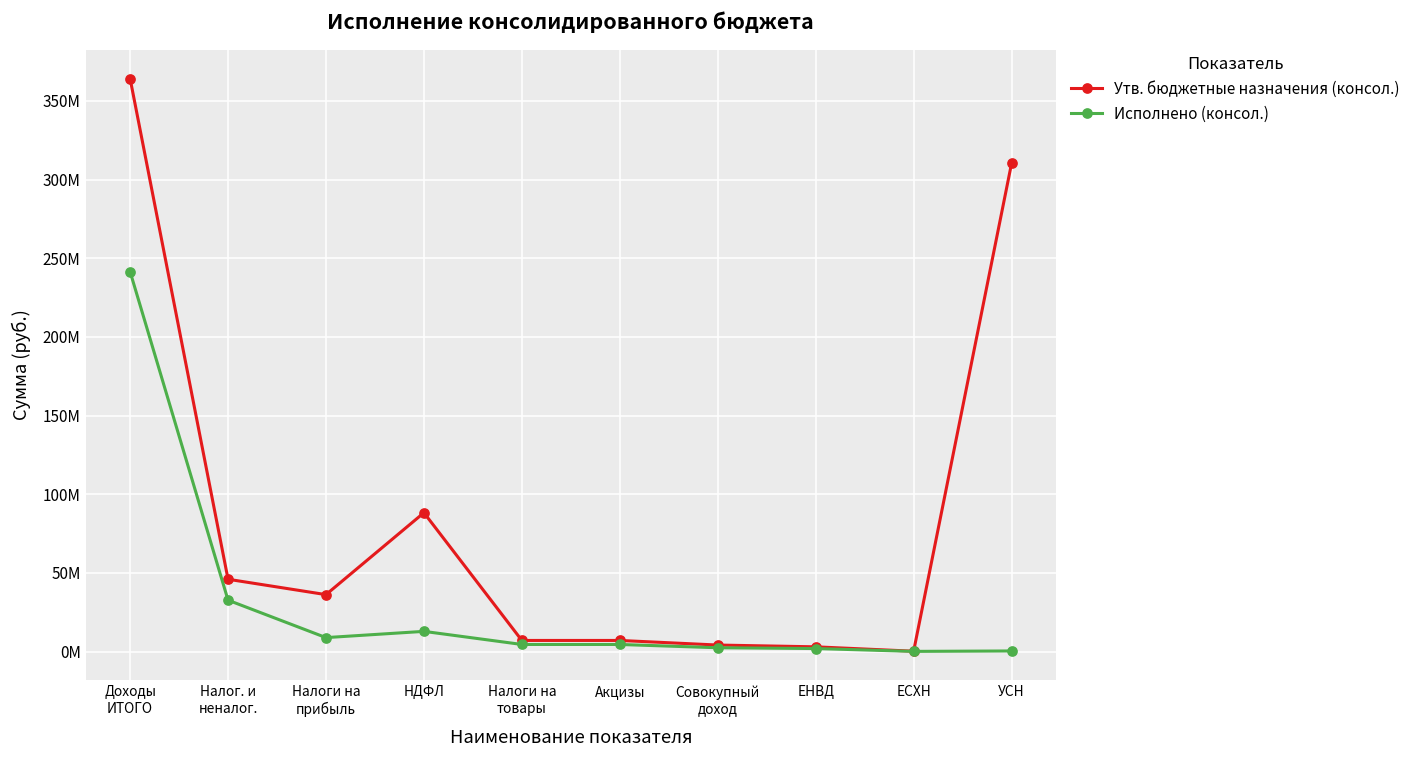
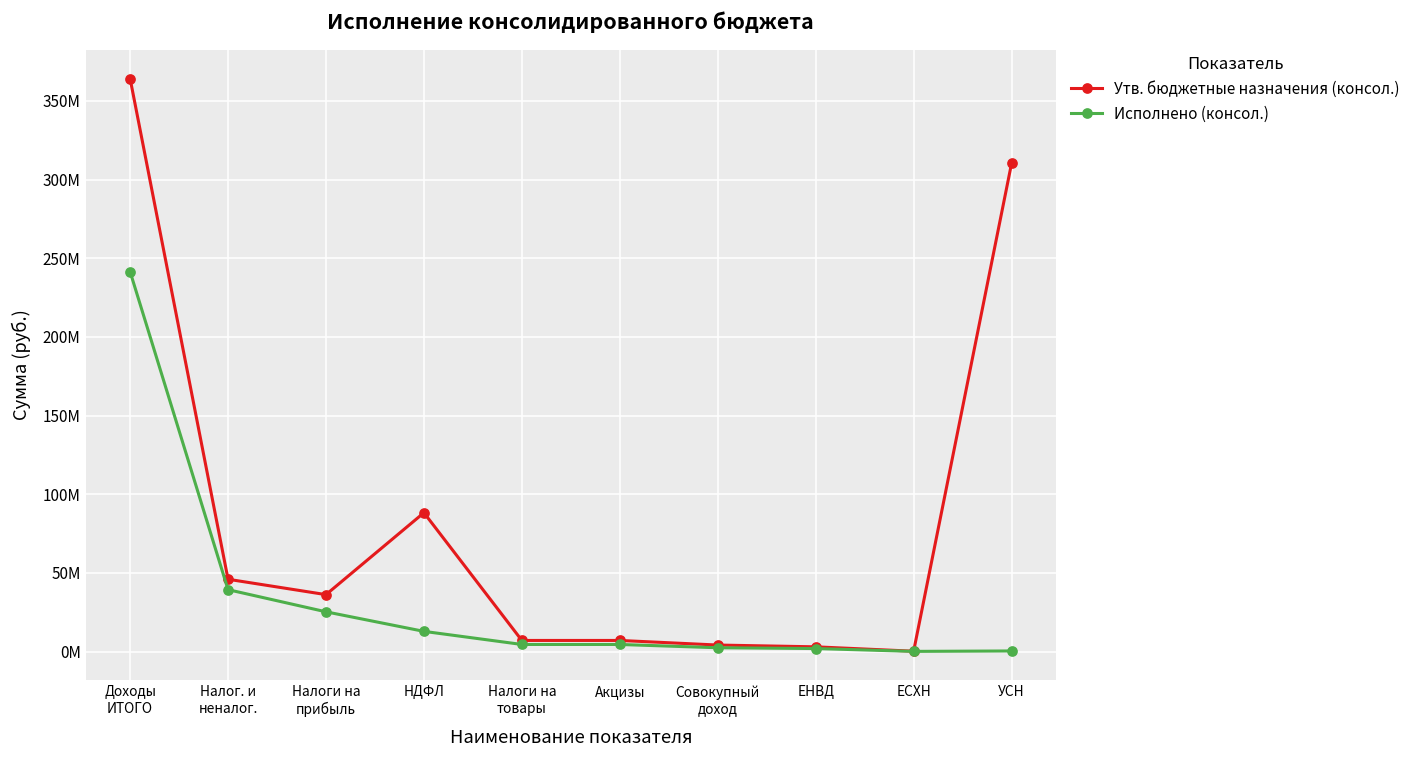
Исполнено (консол.), Налог. и неналог.: 33000000 -> 39000000
Исполнено (консол.), Налоги на прибыль: 9000000 -> 25000000
